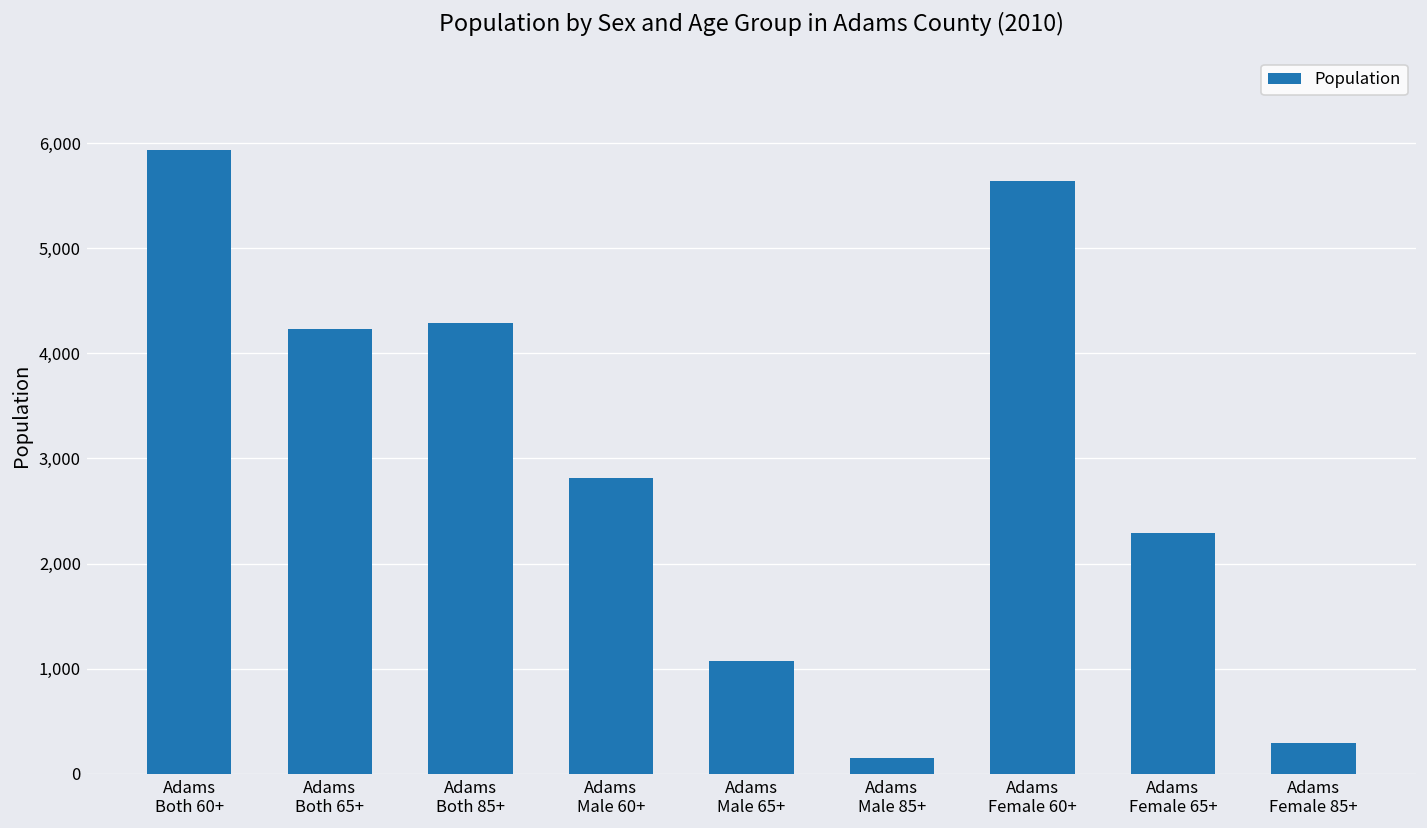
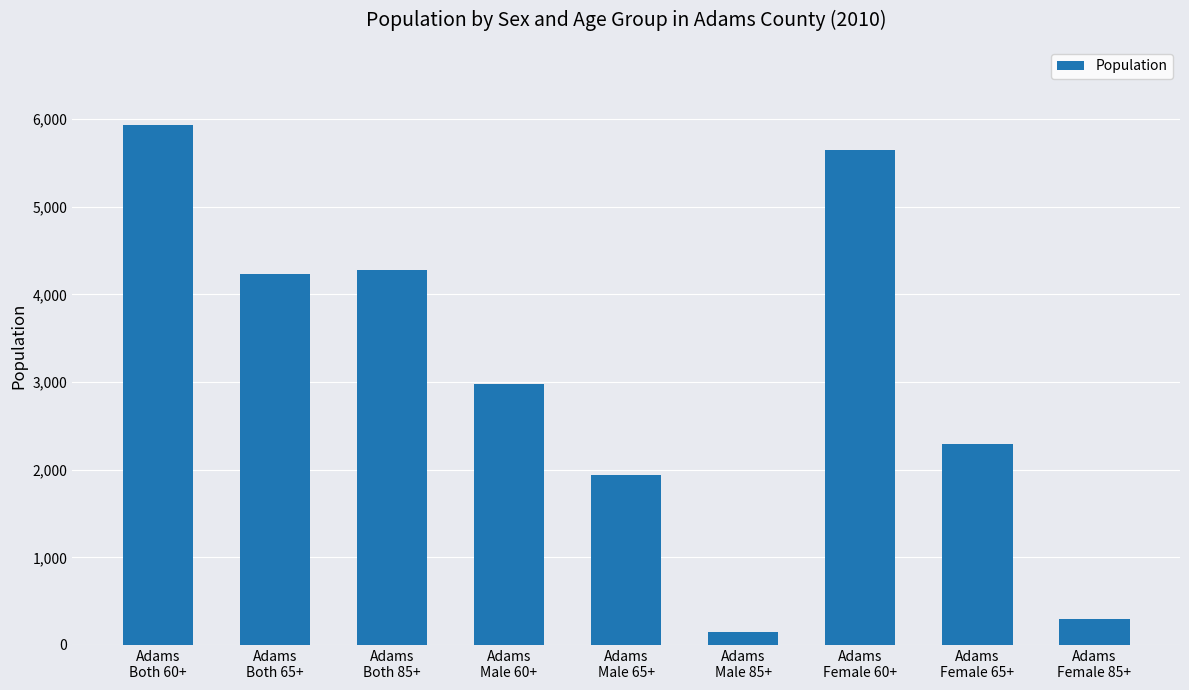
Adams Male 60+: 2,800 -> 3,000
Adams Male 65+: 1,100 -> 1,900
